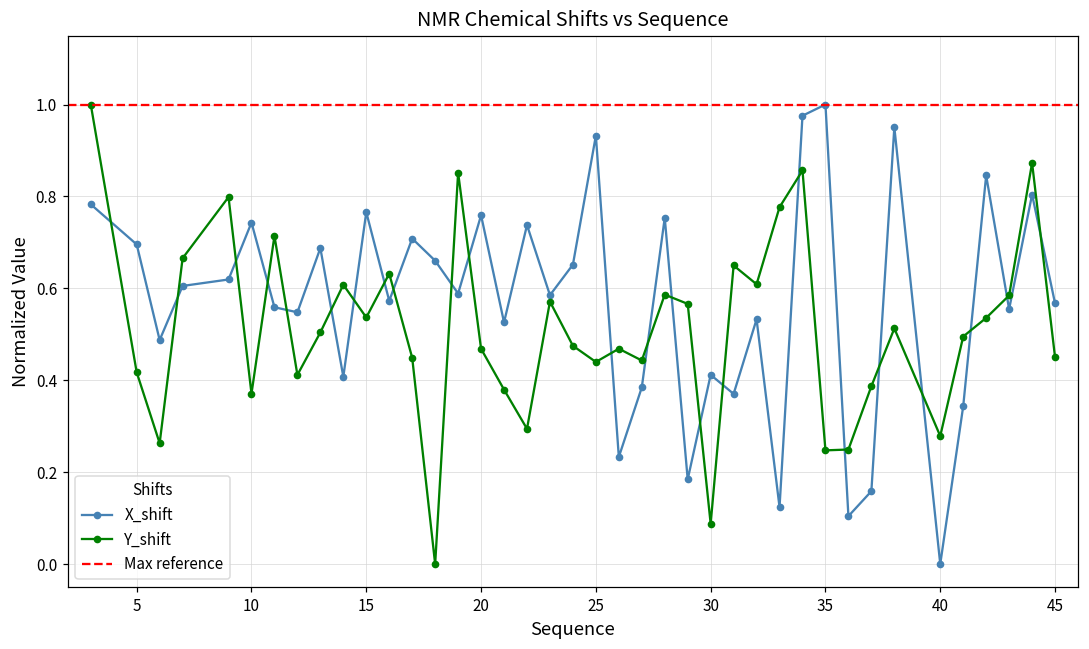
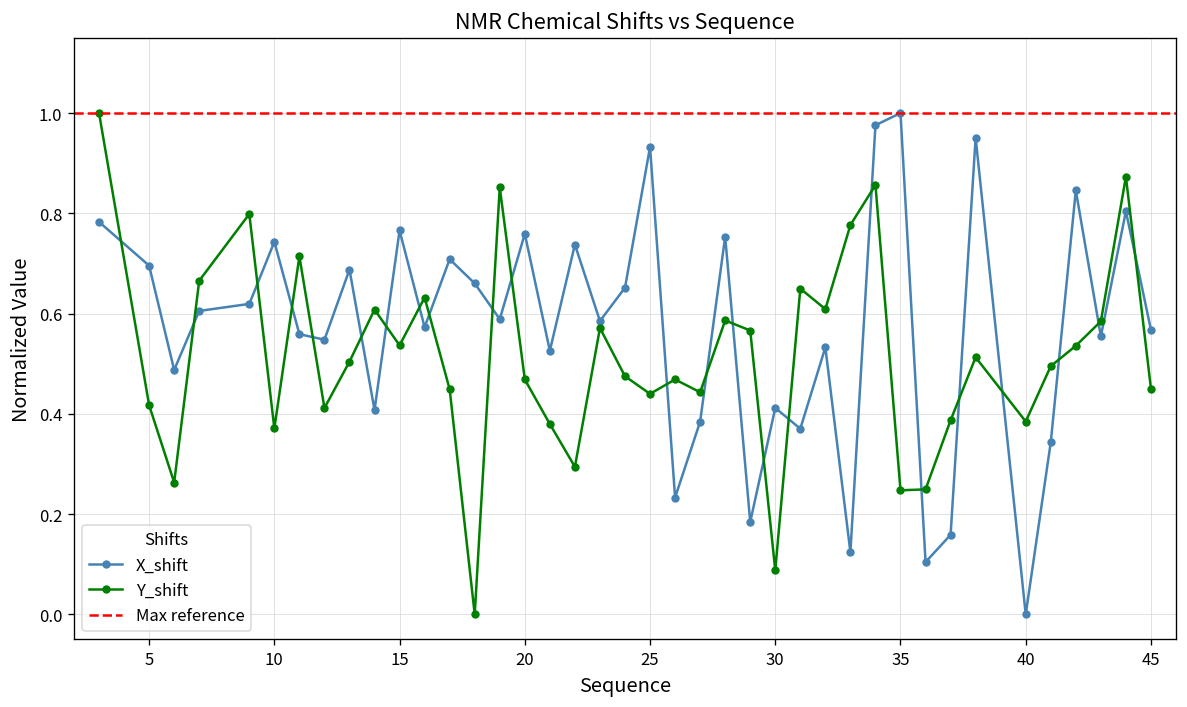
Y_shift, 40: 0.28 -> 0.38
